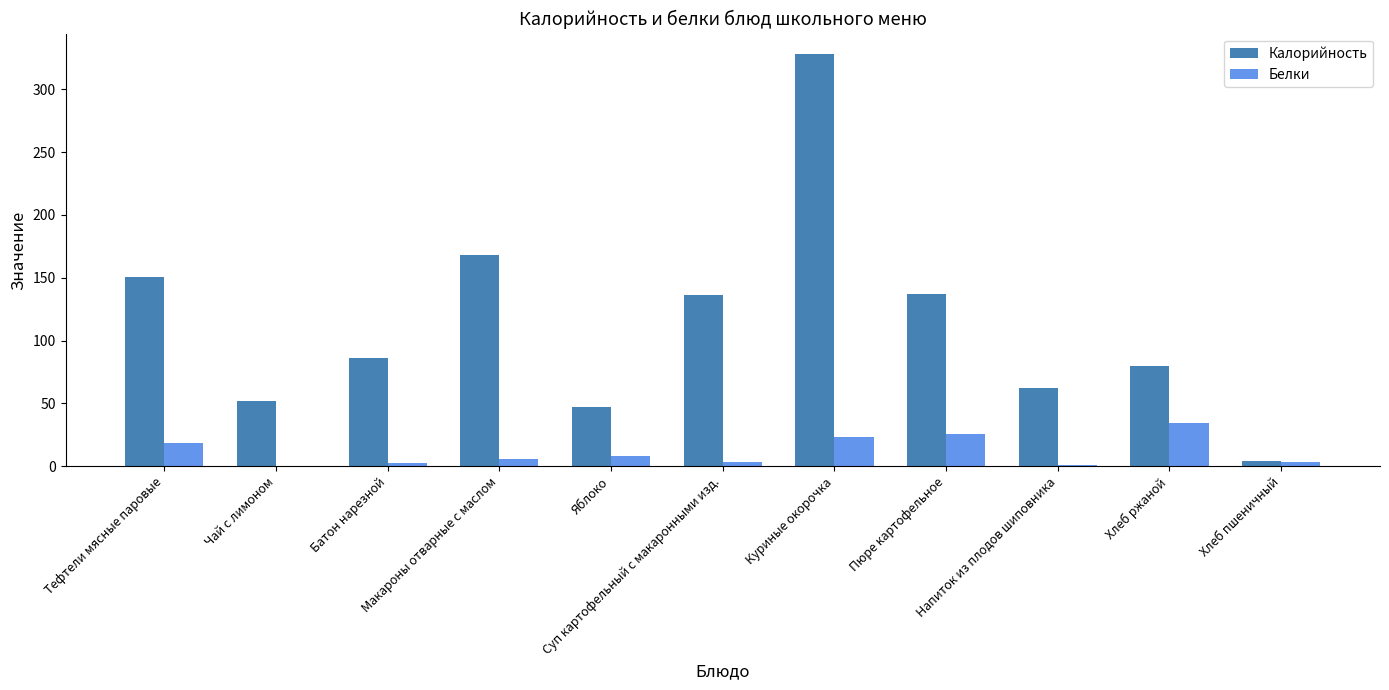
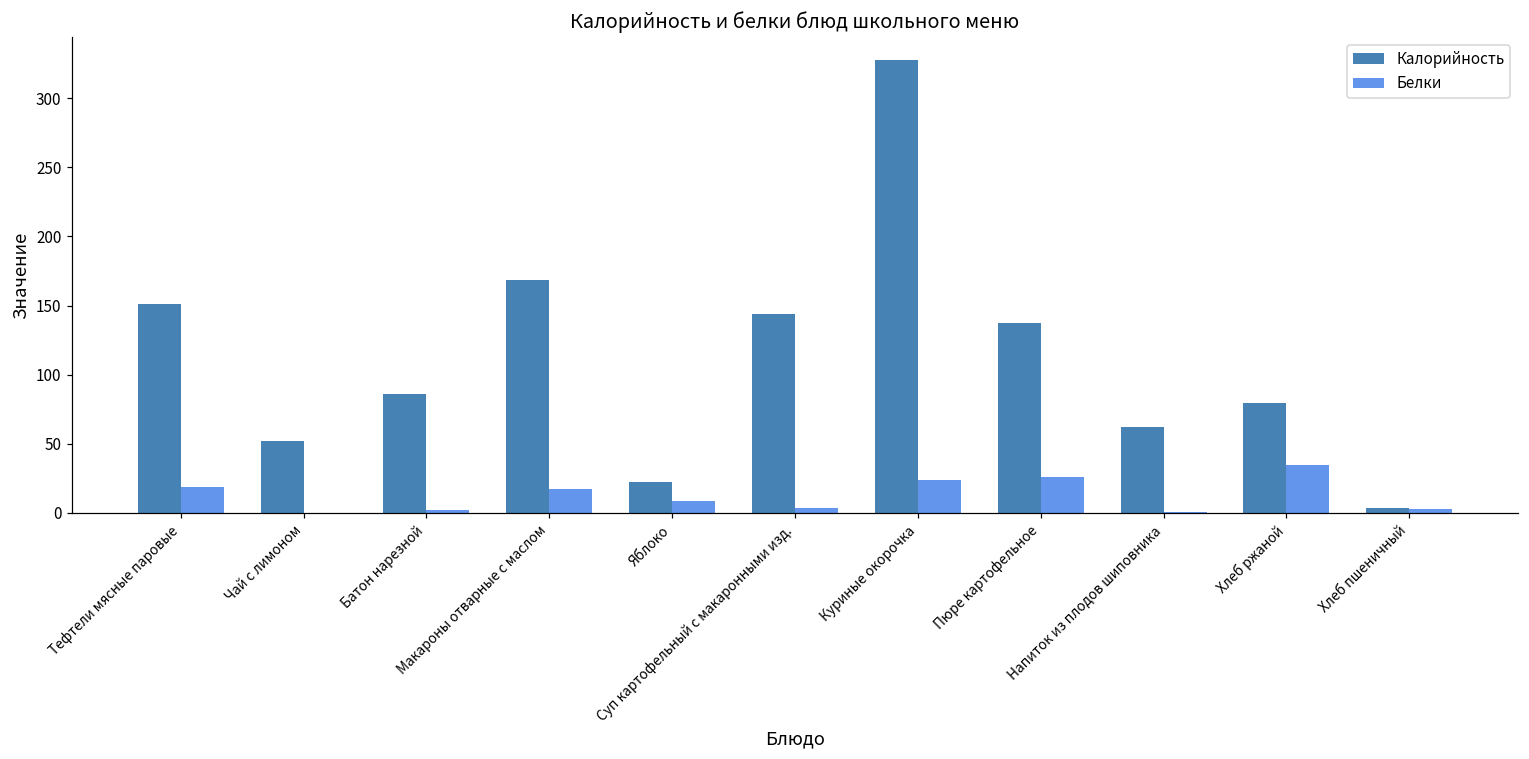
Белки, Макароны отварные с маслом: 6 -> 17
Калорийность, Яблоко: 47 -> 22
Калорийность, Суп картофельный с макаронными изд.: 136 -> 144
